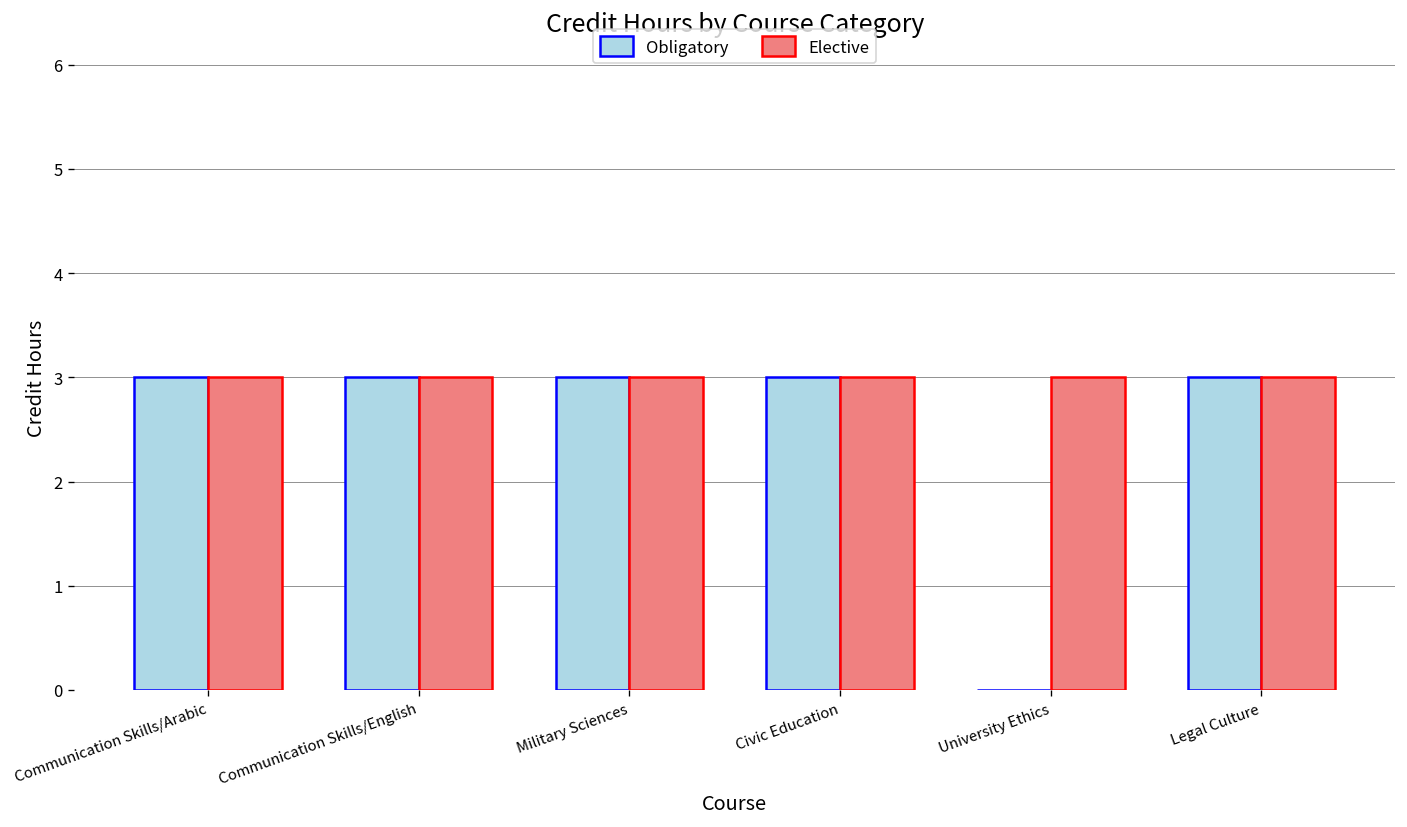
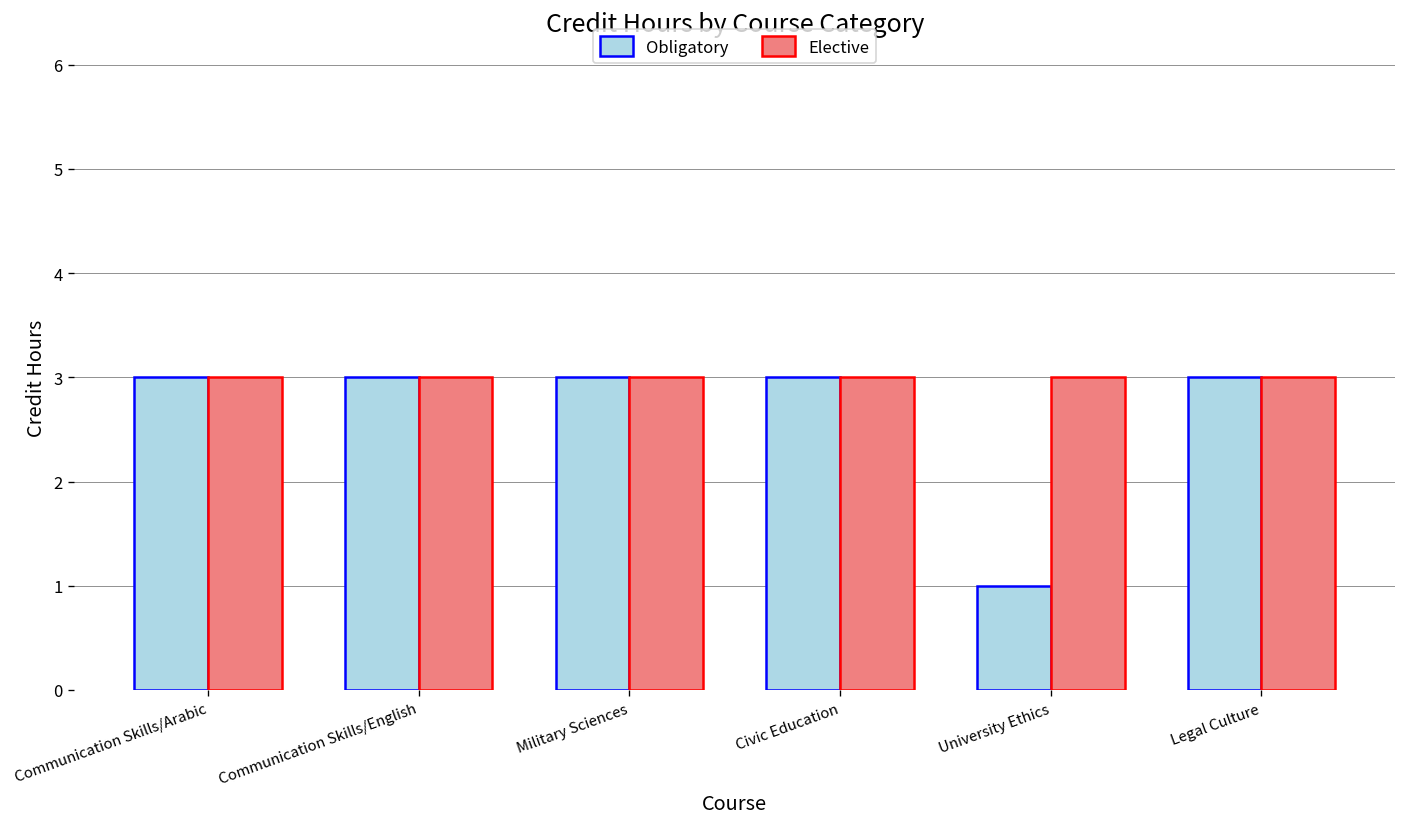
Obligatory, University Ethics: 0 -> 1
